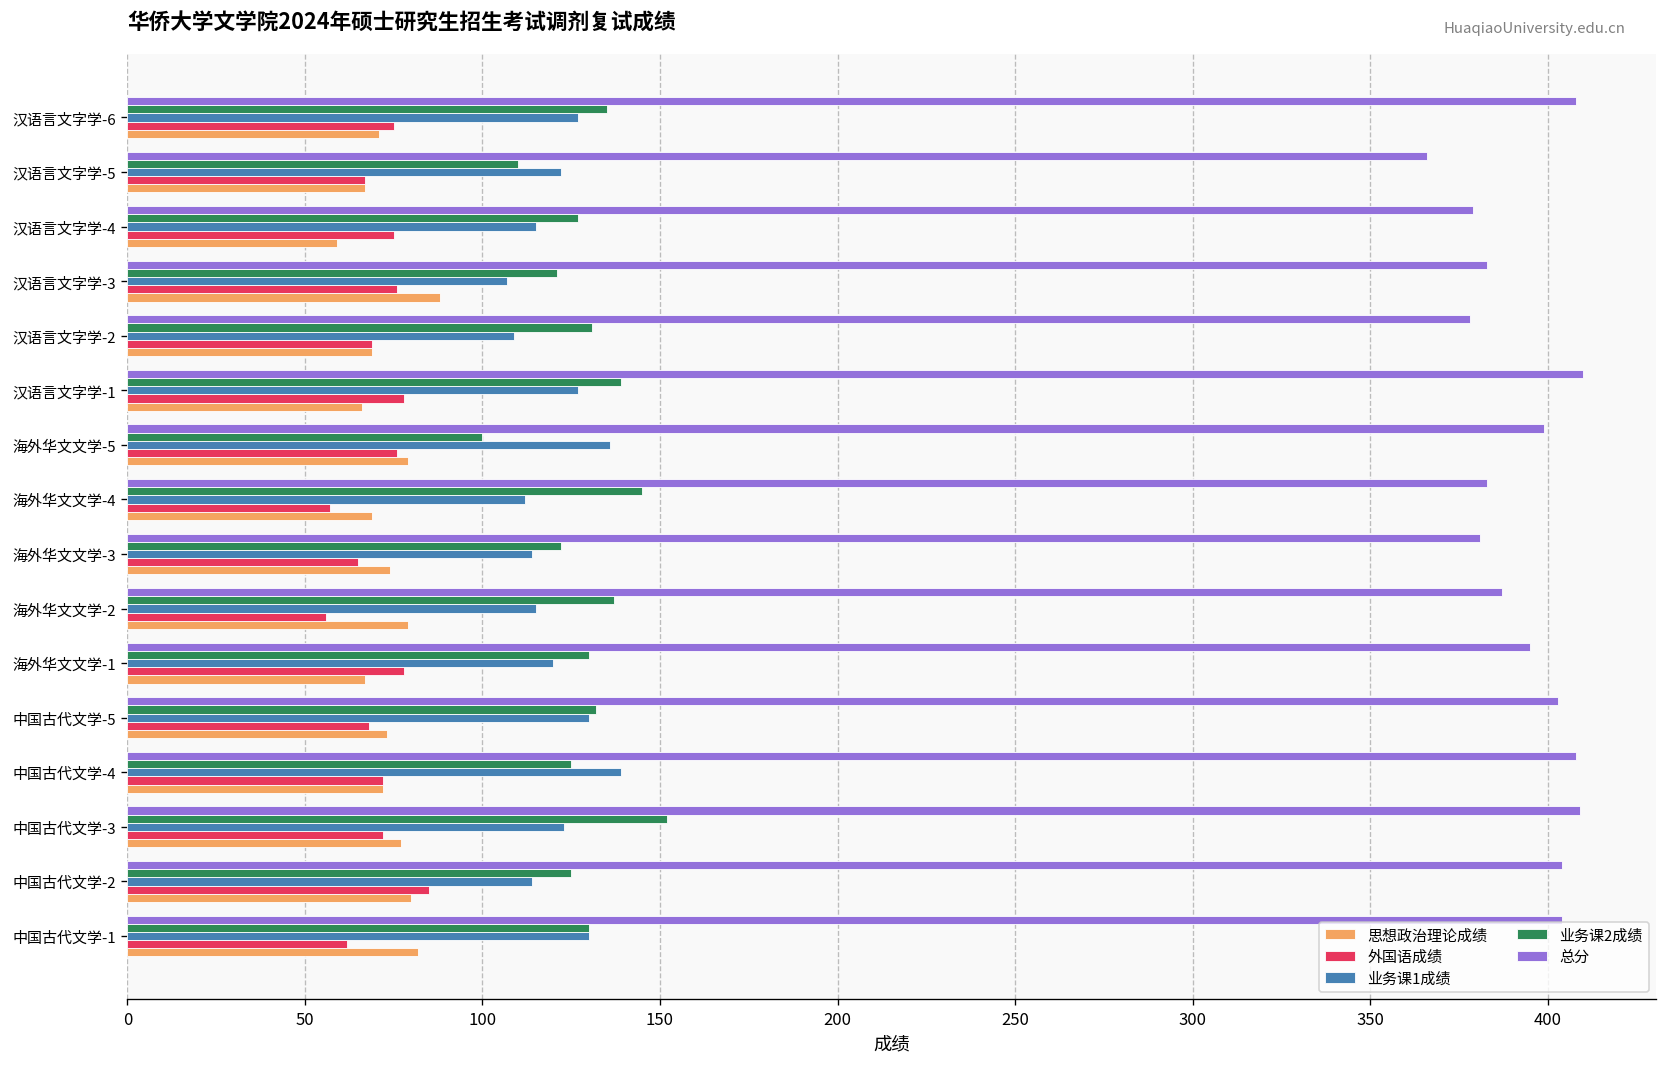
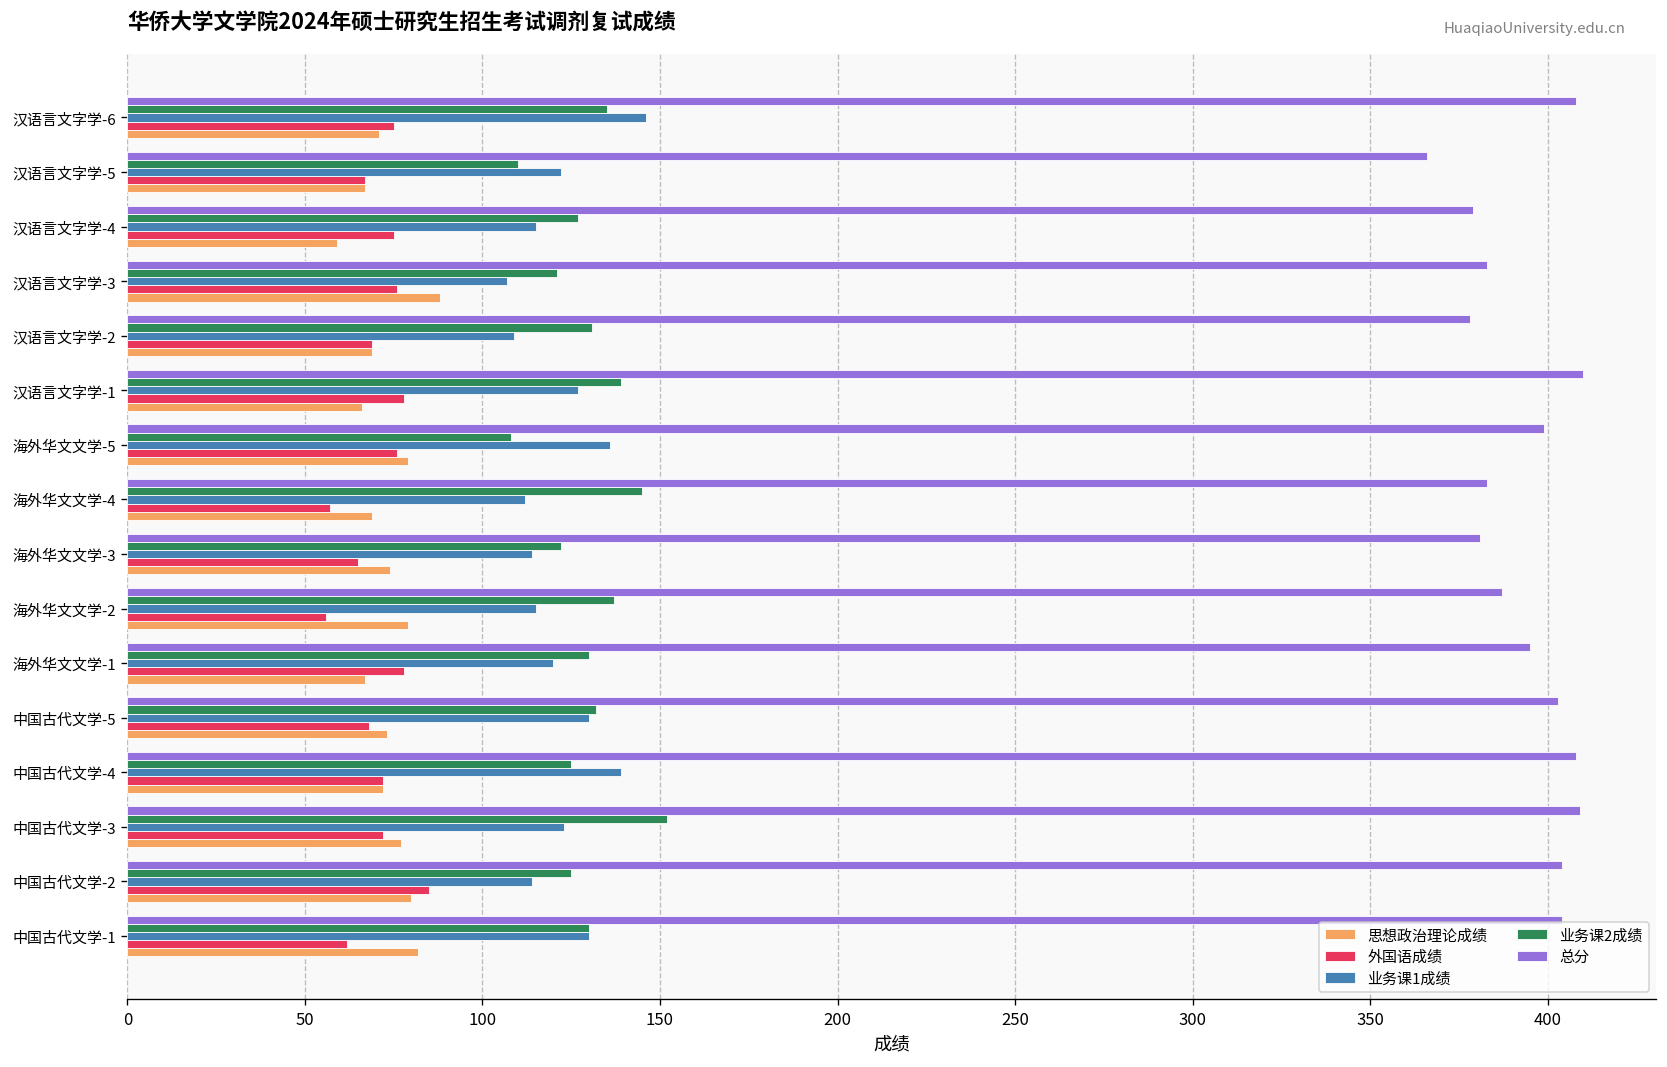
业务课1成绩, 汉语言文字学-6: 127 -> 146
业务课2成绩, 海外华文文学-5: 100 -> 108
